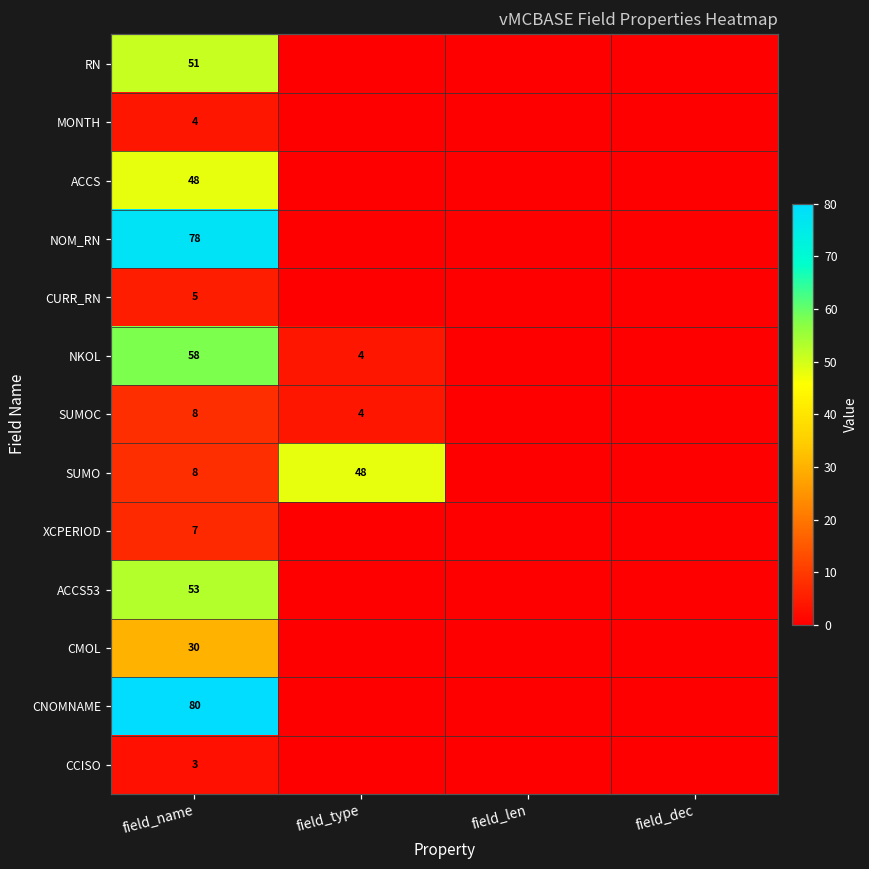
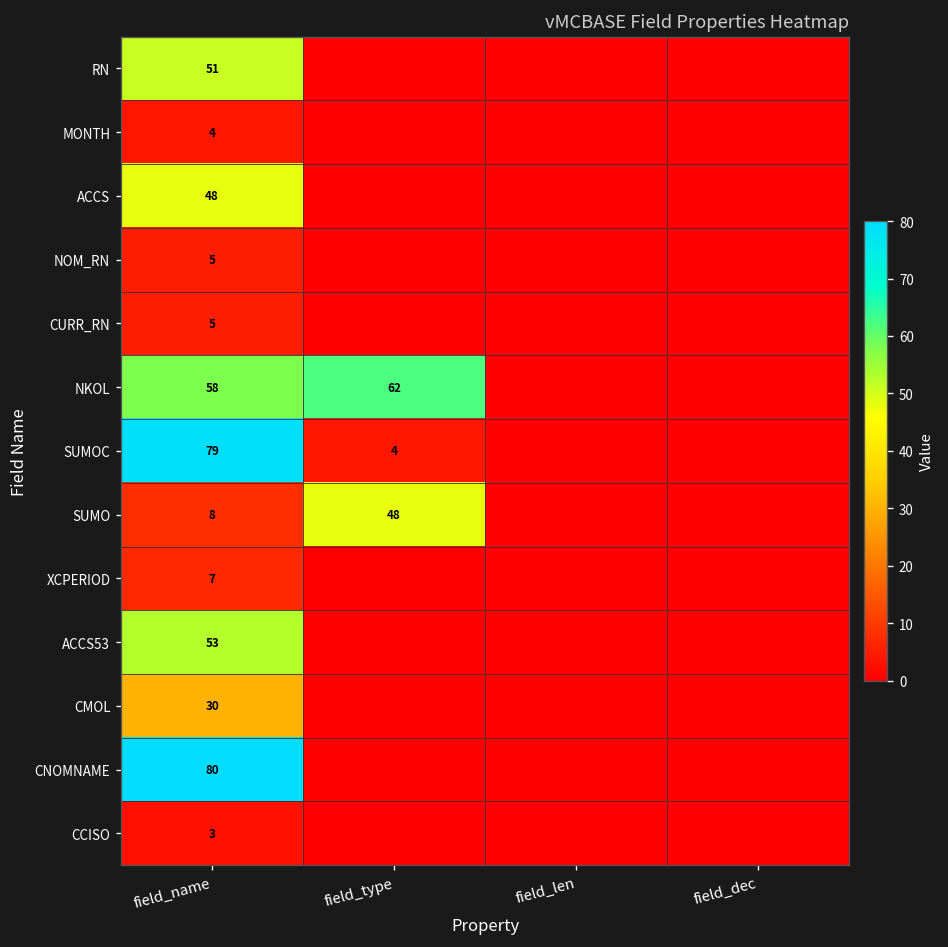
NOM_RN, field_name: 78 -> 5
NKOL, field_type: 4 -> 62
SUMOC, field_name: 8 -> 79
